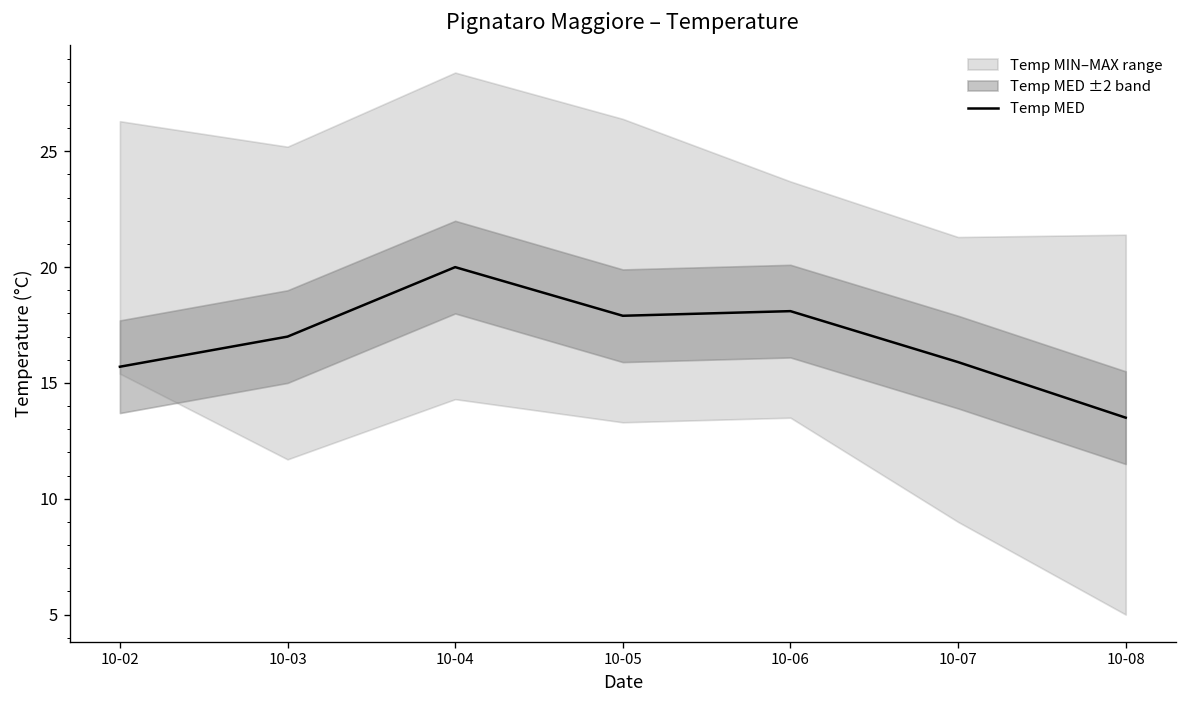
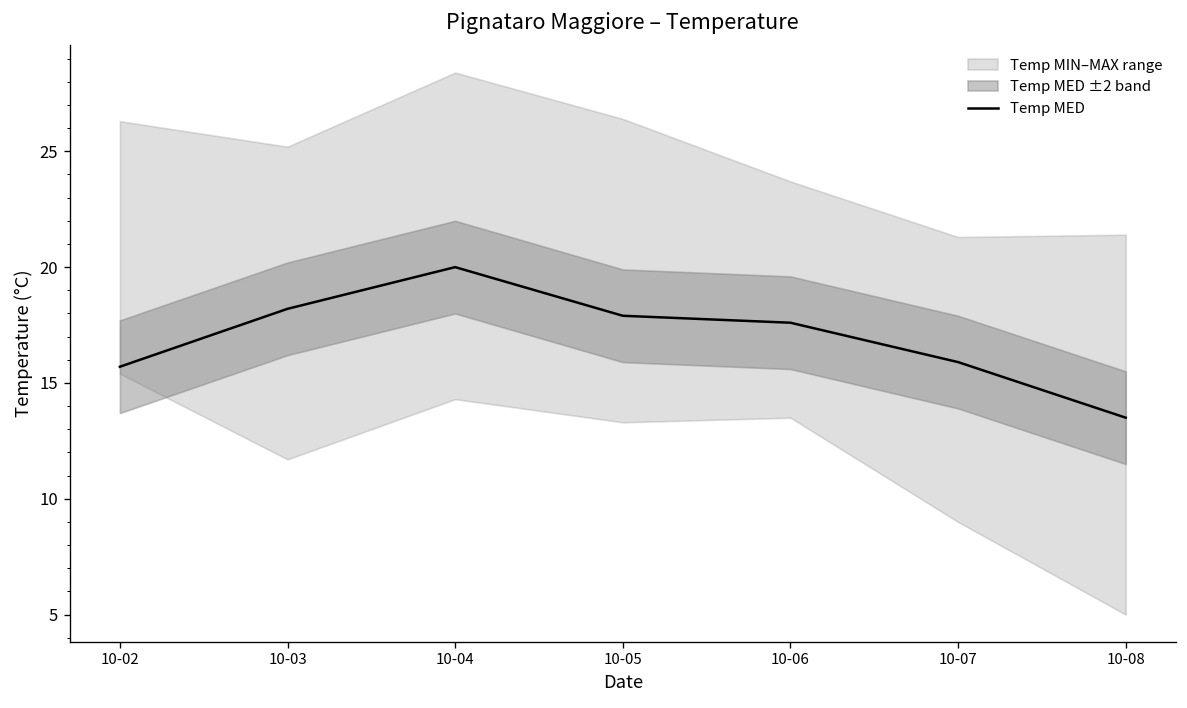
Temp MED, 10-03: 17.0 -> 18.2
Temp MED, 10-06: 18.1 -> 17.6
